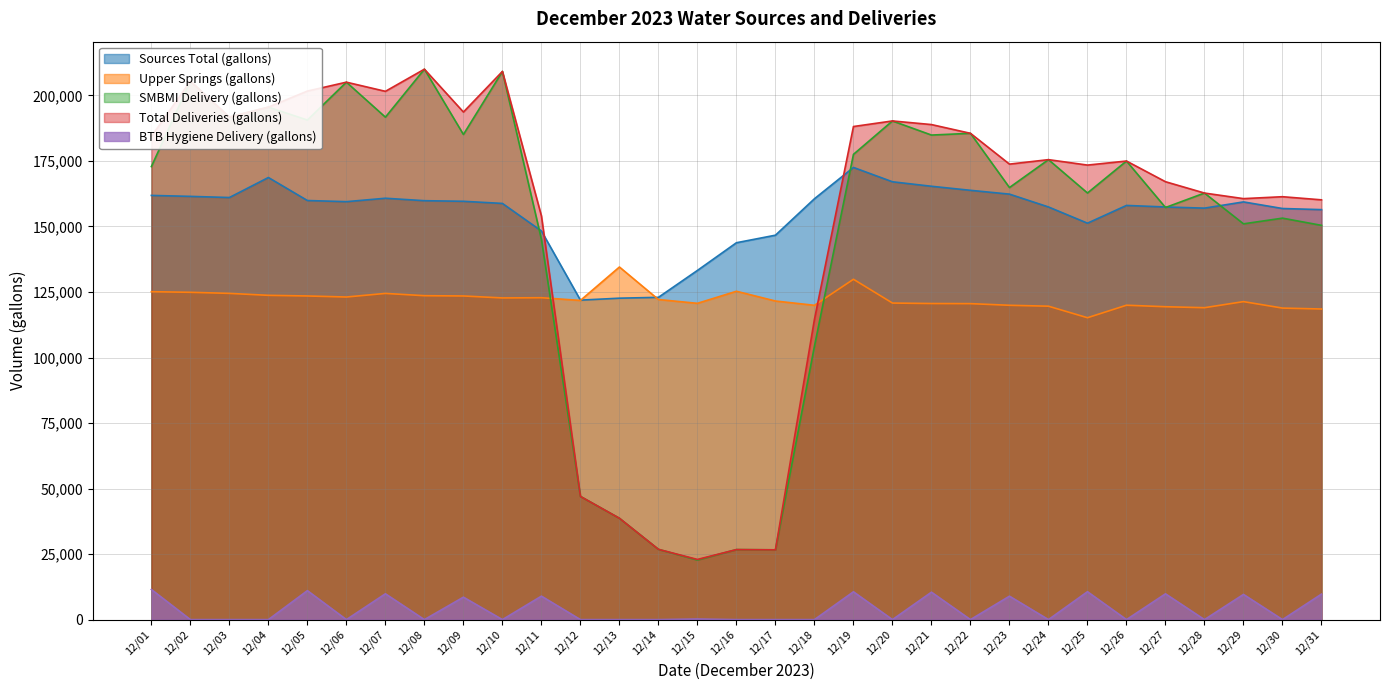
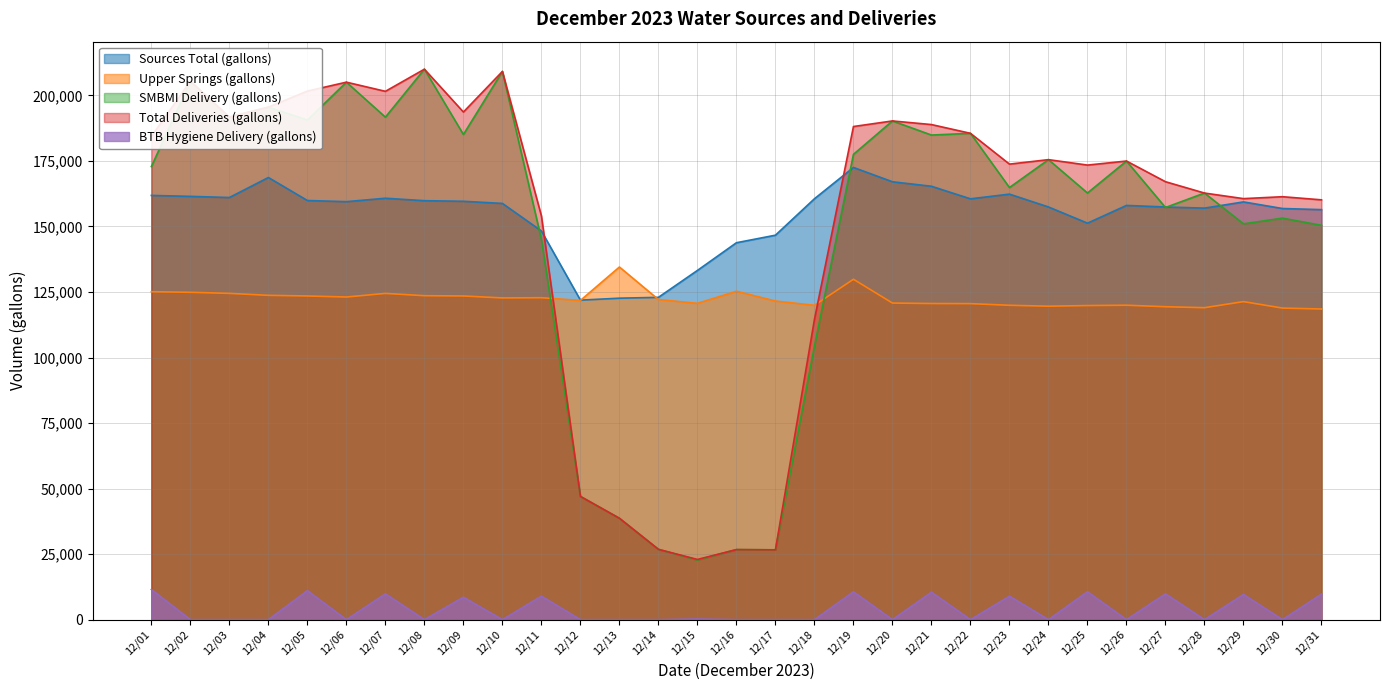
Sources Total (gallons), 12/22: 164,000 -> 161,000
Upper Springs (gallons), 12/25: 115,000 -> 120,000
